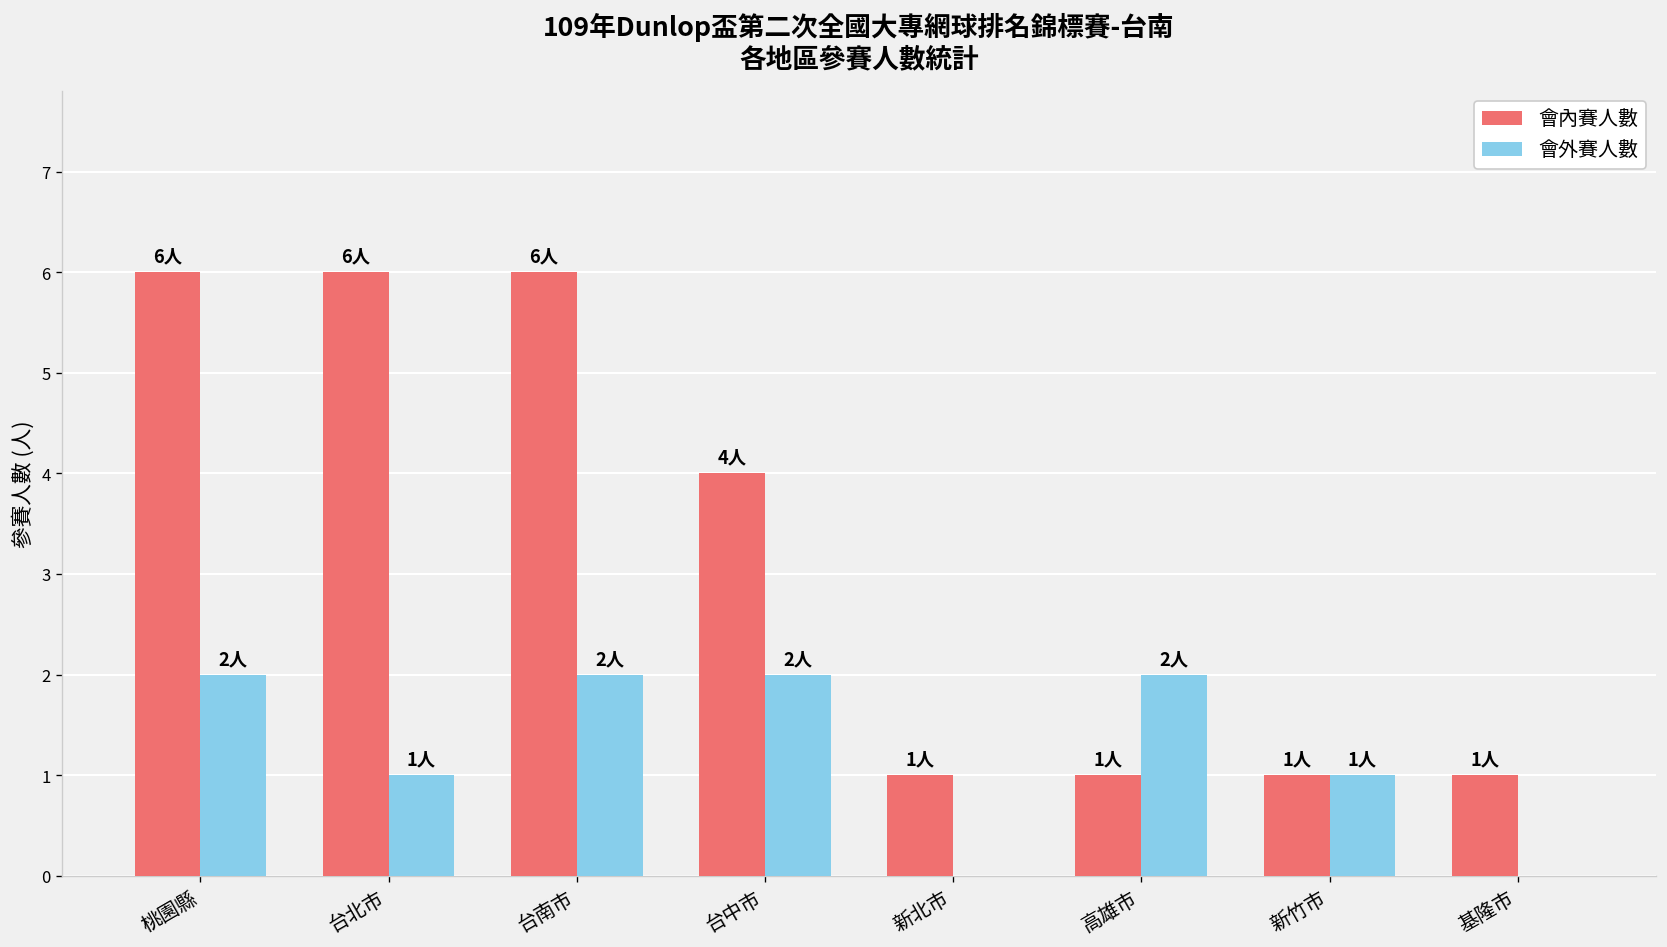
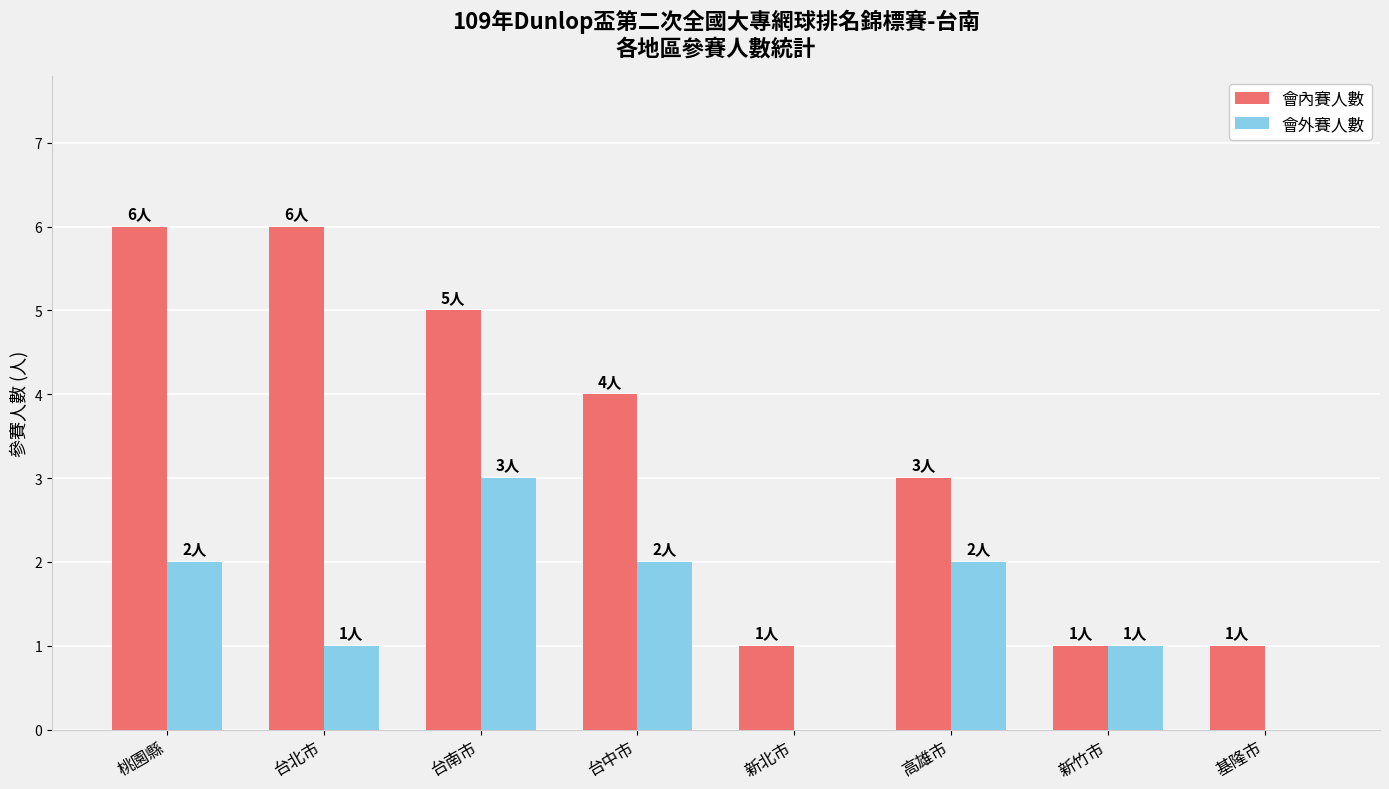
會內賽人數, 台南市: 6人 -> 5人
會外賽人數, 台南市: 2人 -> 3人
會內賽人數, 高雄市: 1人 -> 3人
